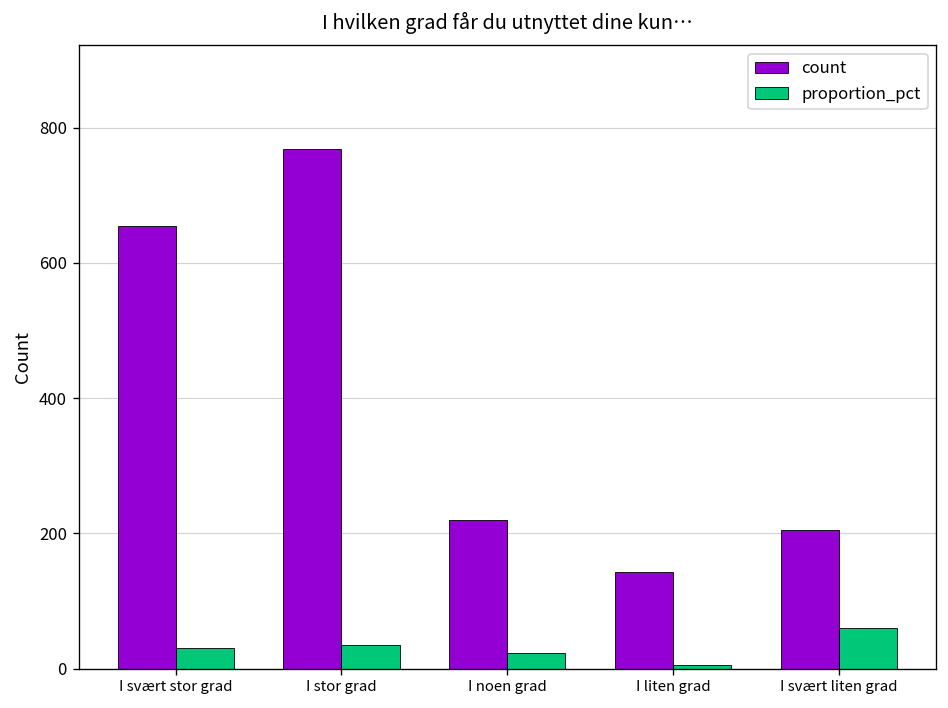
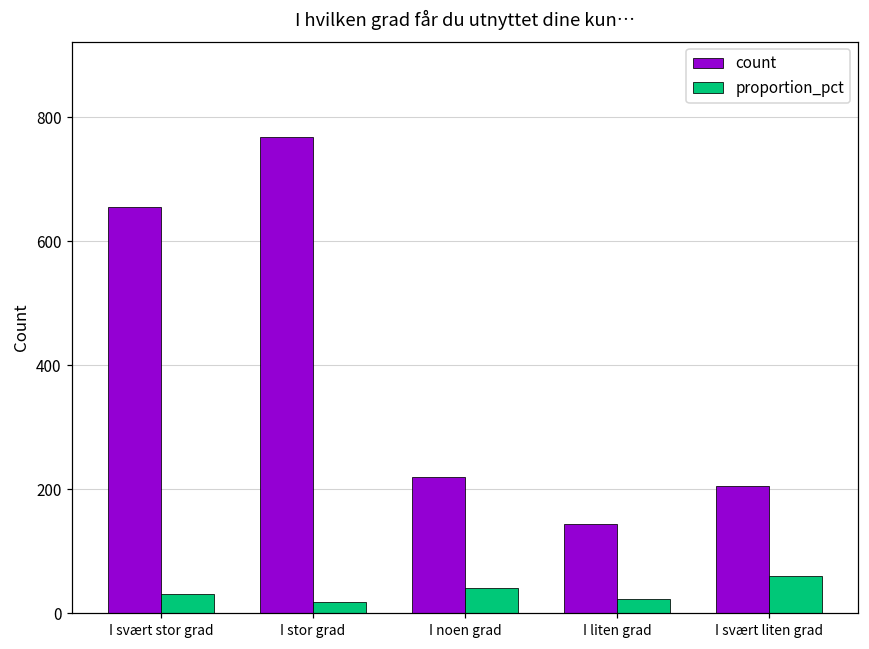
proportion_pct, I stor grad: 40 -> 20
proportion_pct, I noen grad: 20 -> 40
proportion_pct, I liten grad: 10 -> 20
